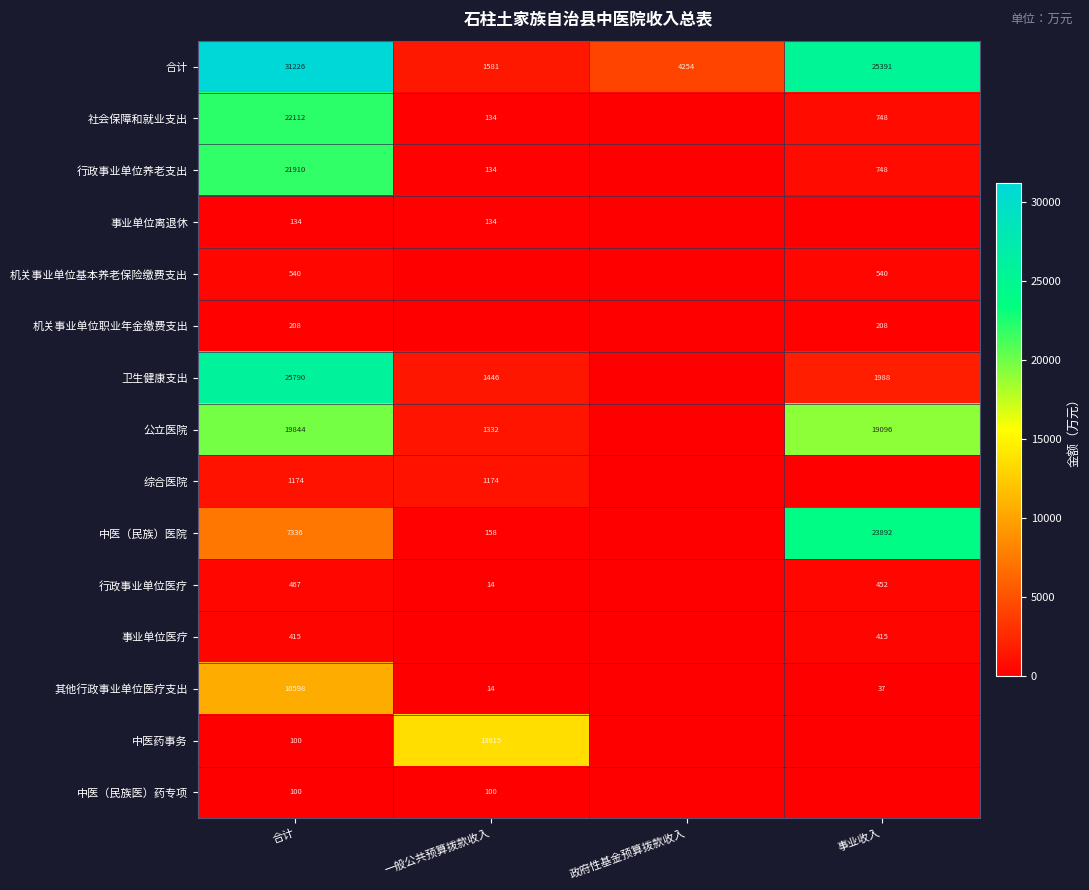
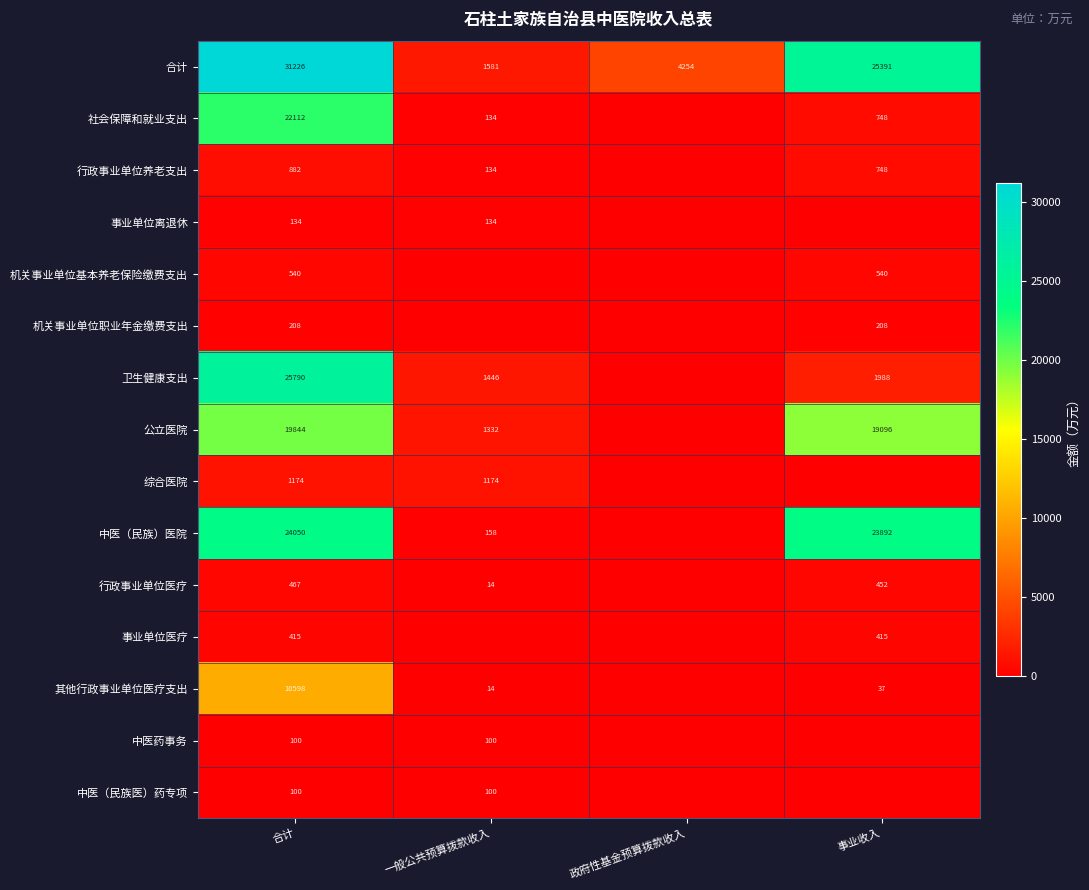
行政事业单位养老支出, 合计: 21910 -> 882
中医（民族）医院, 合计: 7336 -> 24050
中医药事务, 一般公共预算拨款收入: 13615 -> 100
